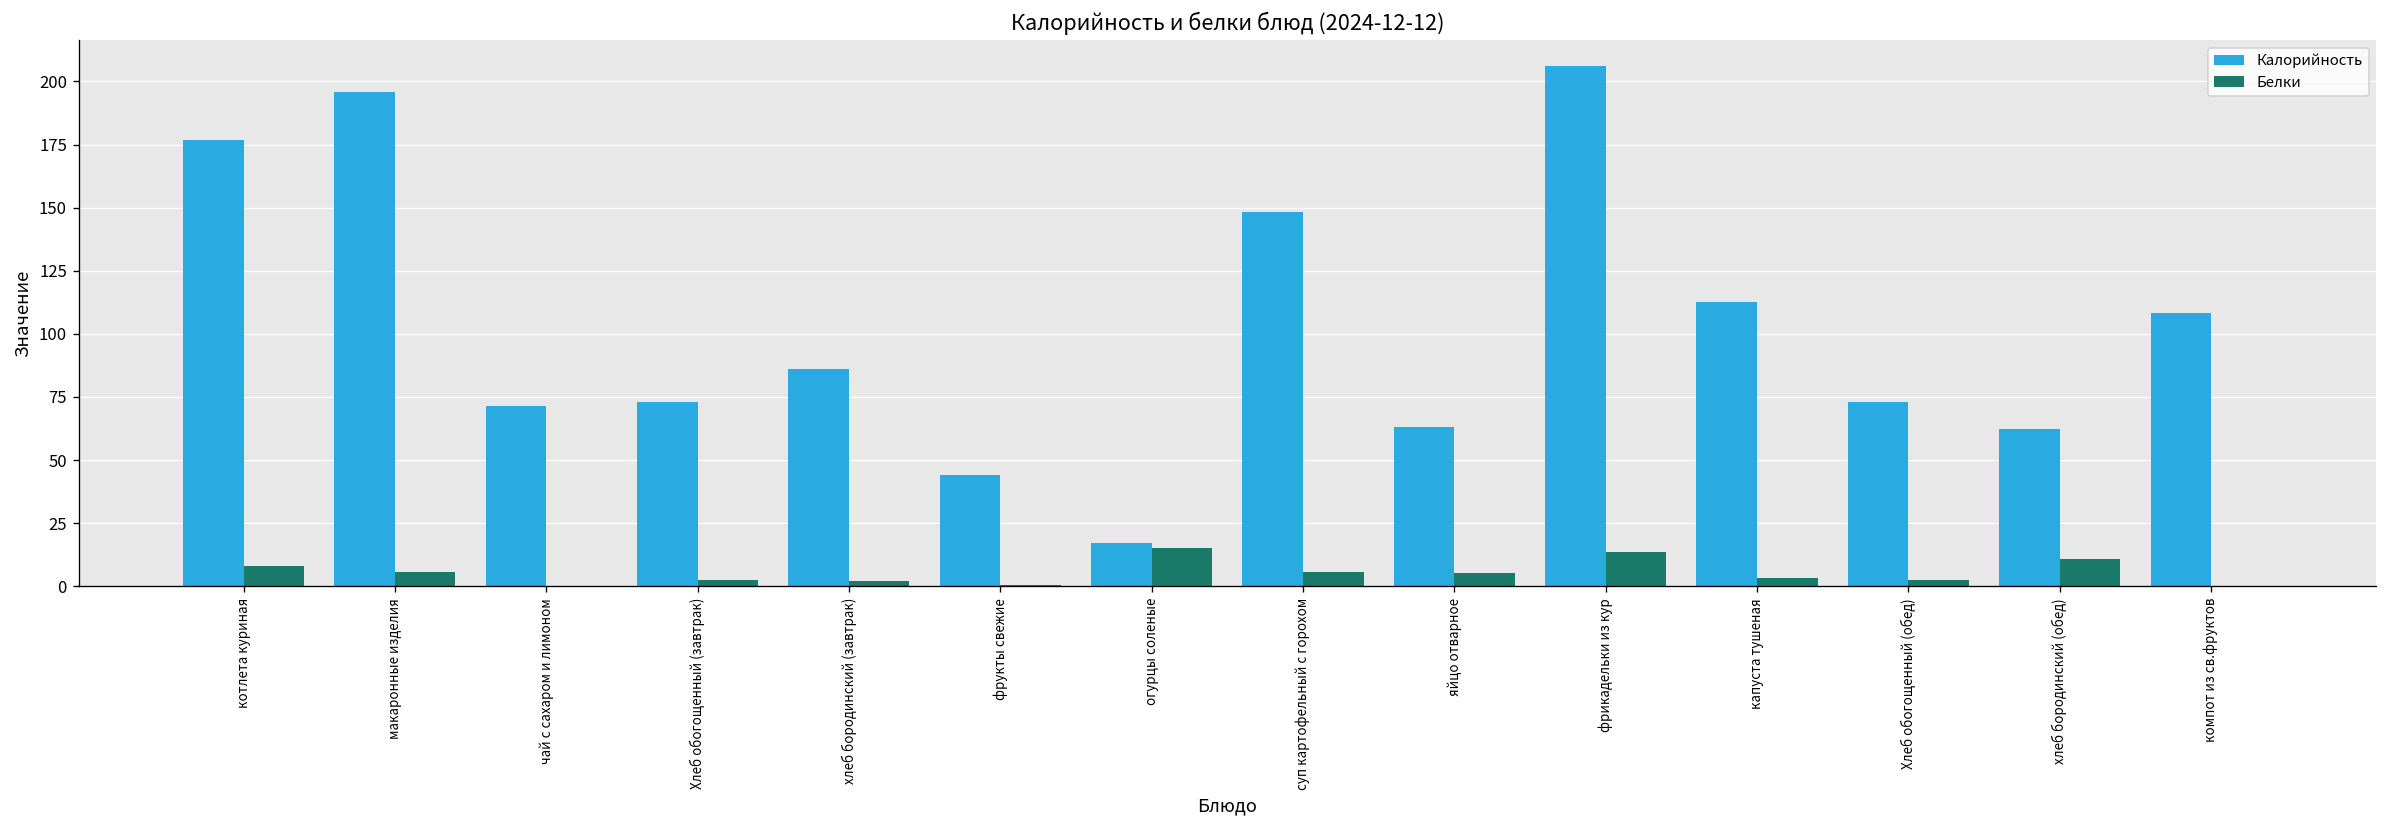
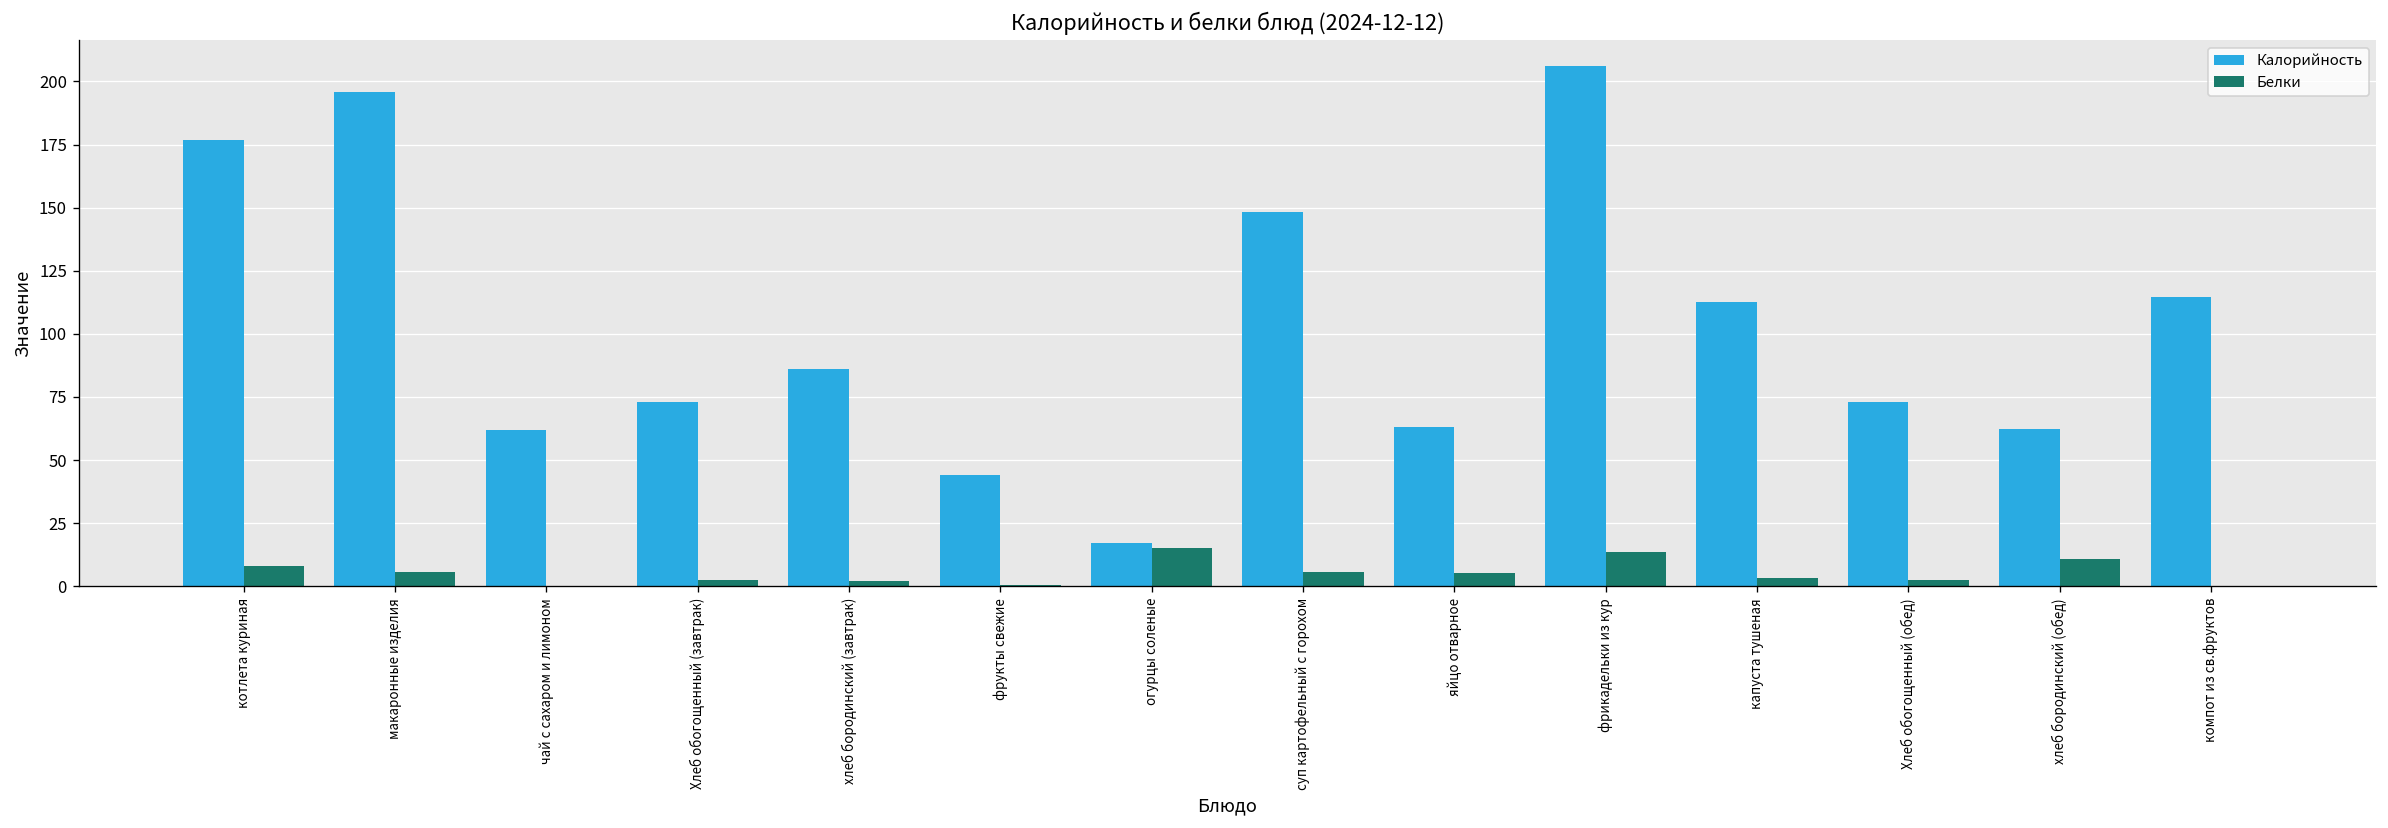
Калорийность, чай с сахаром и лимоном: 71 -> 62
Калорийность, компот из св.фруктов: 108 -> 115
